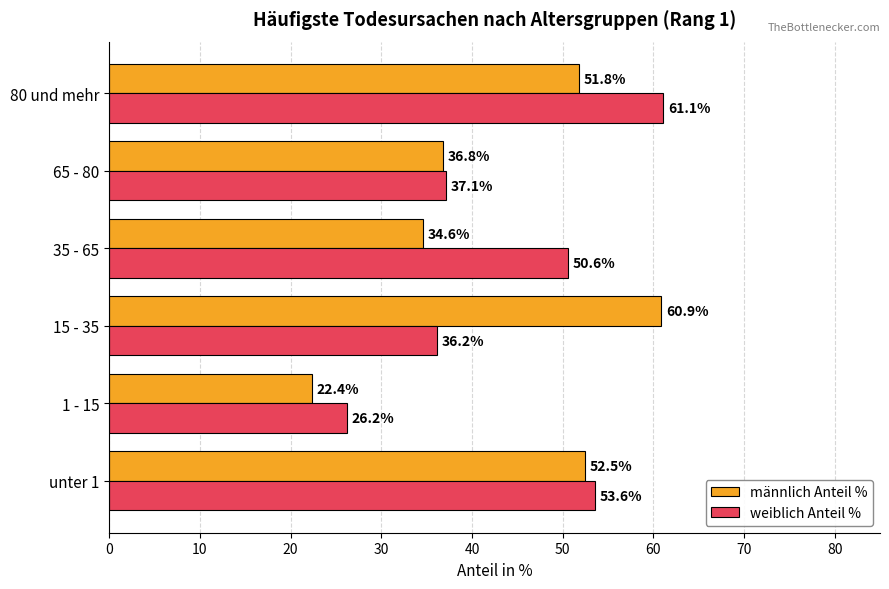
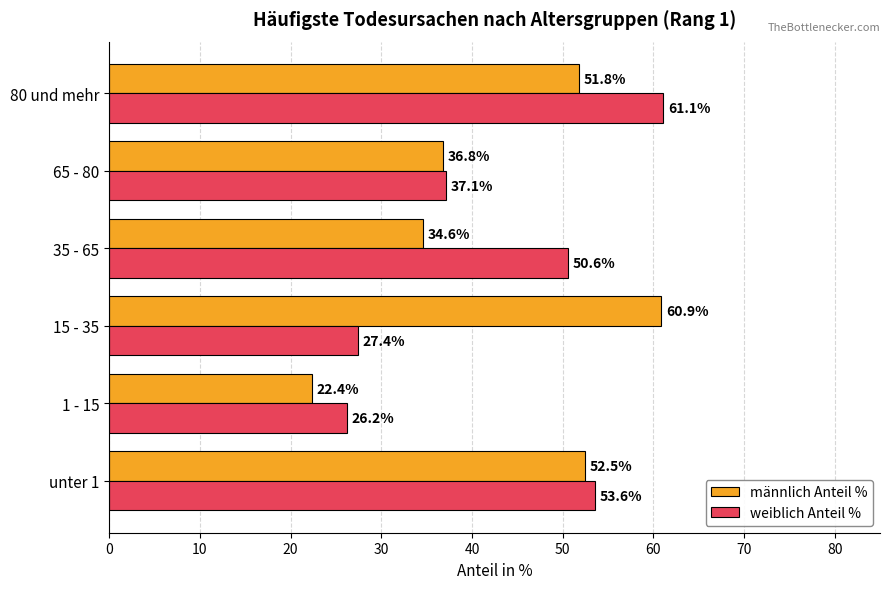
weiblich Anteil %, 15 - 35: 36.2% -> 27.4%
